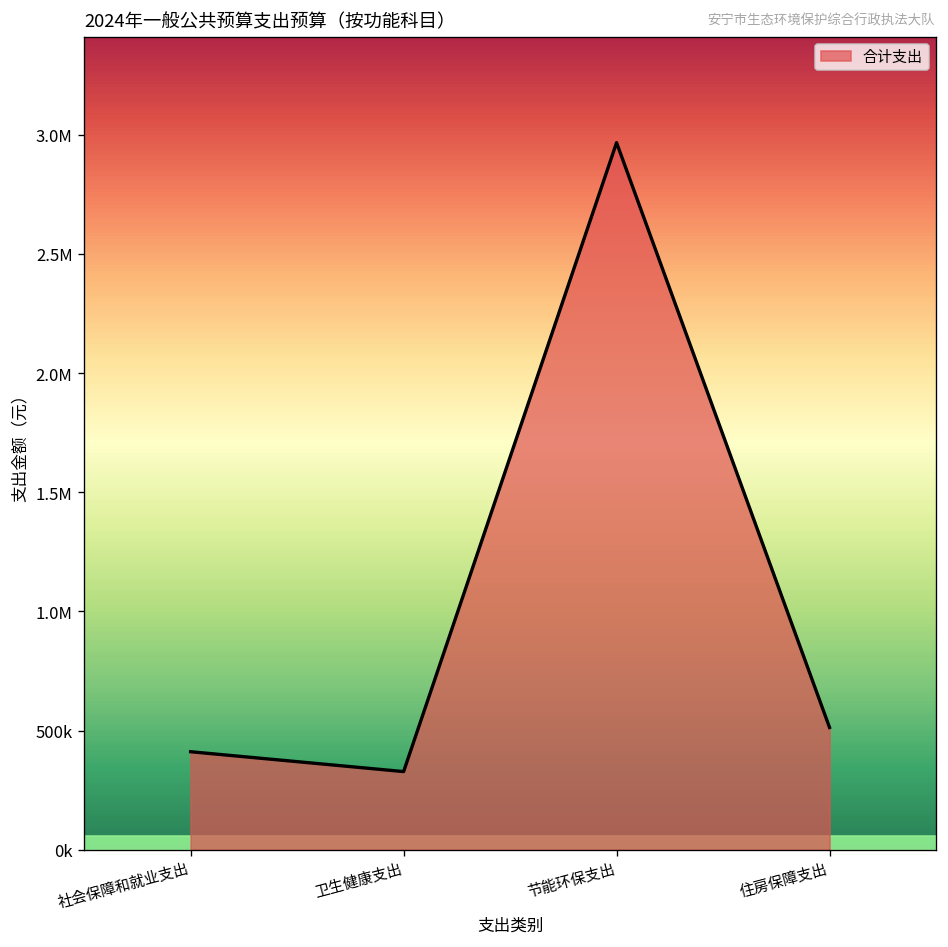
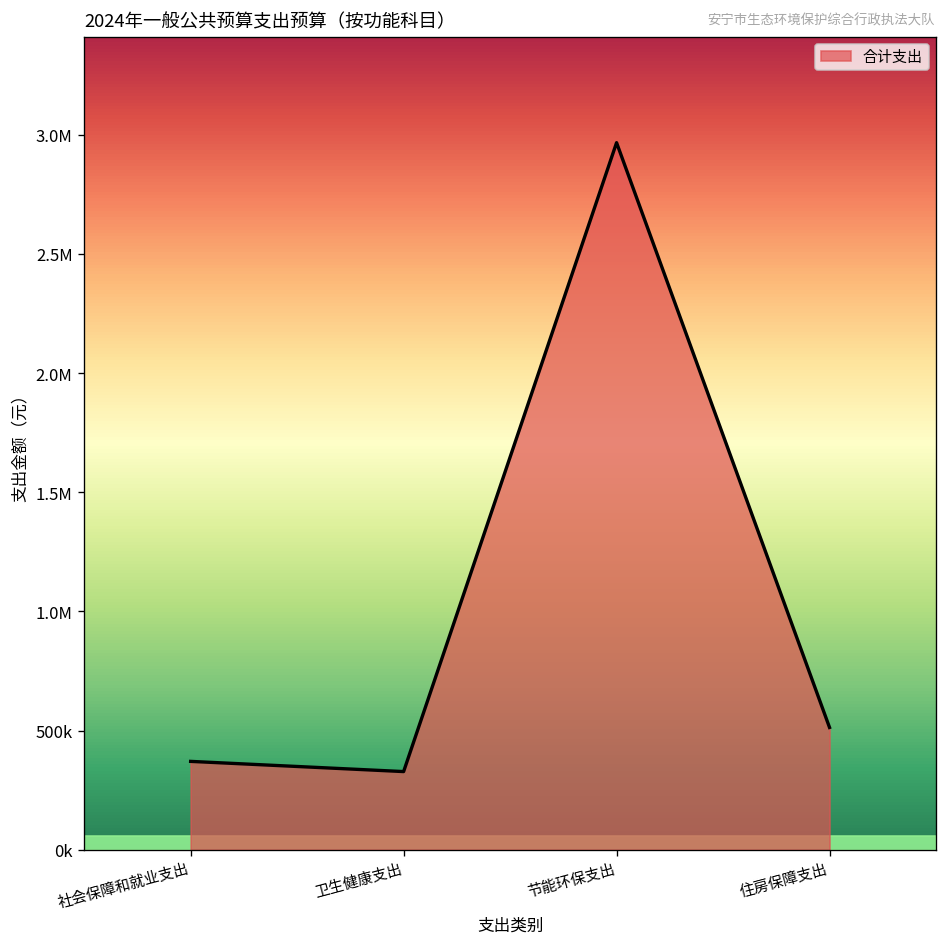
社会保障和就业支出: 410000 -> 370000
